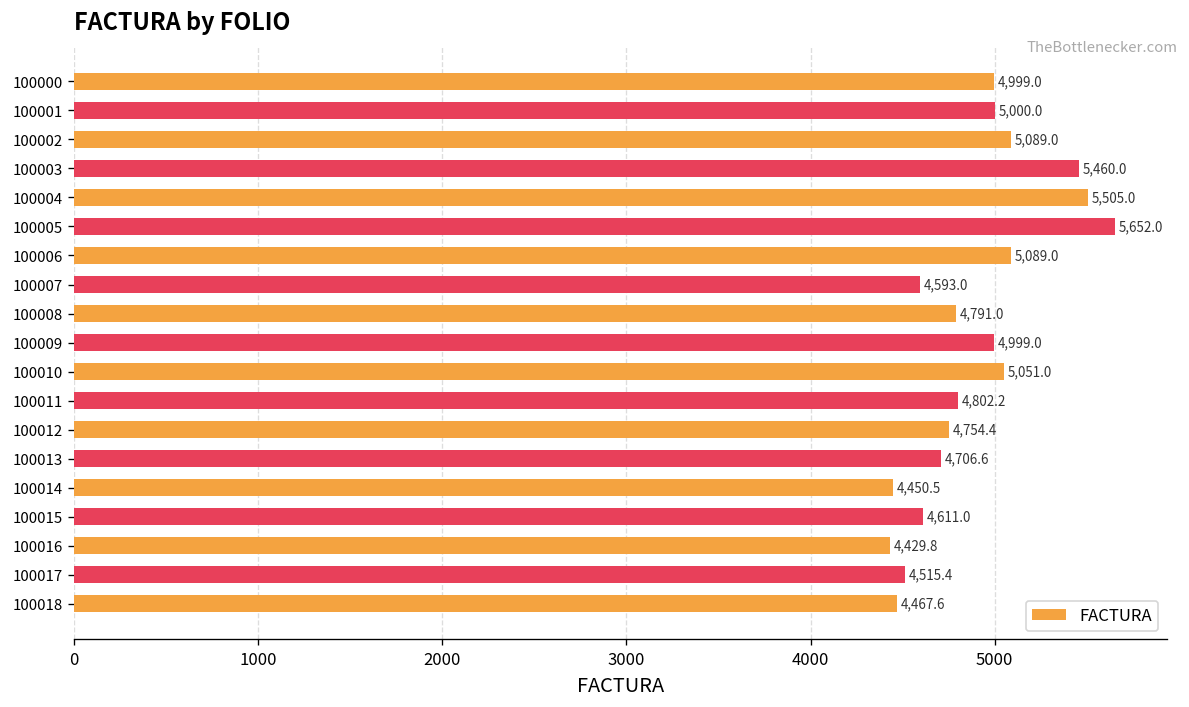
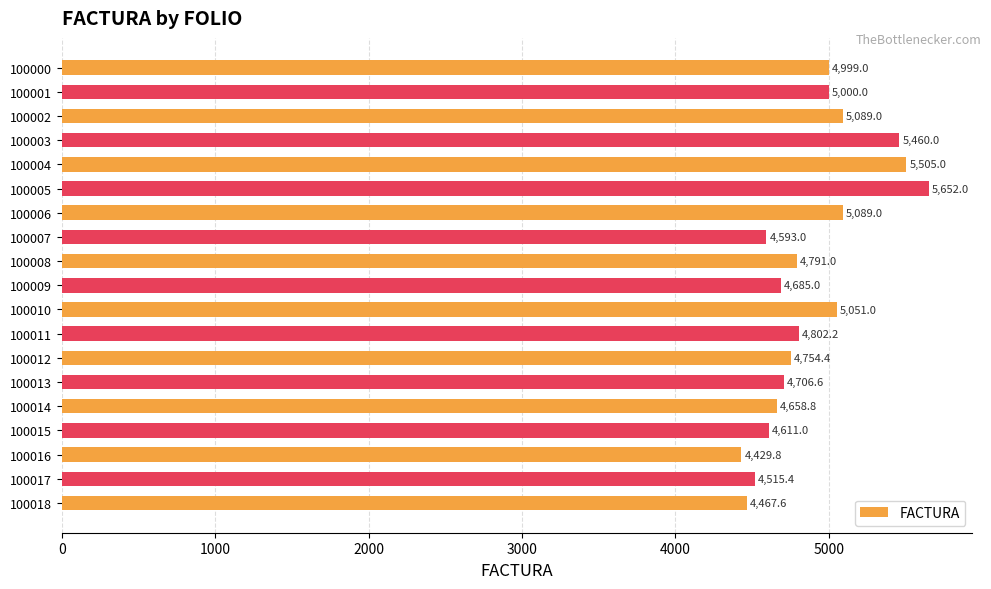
100009: 4,999.0 -> 4,685.0
100014: 4,450.5 -> 4,658.8
